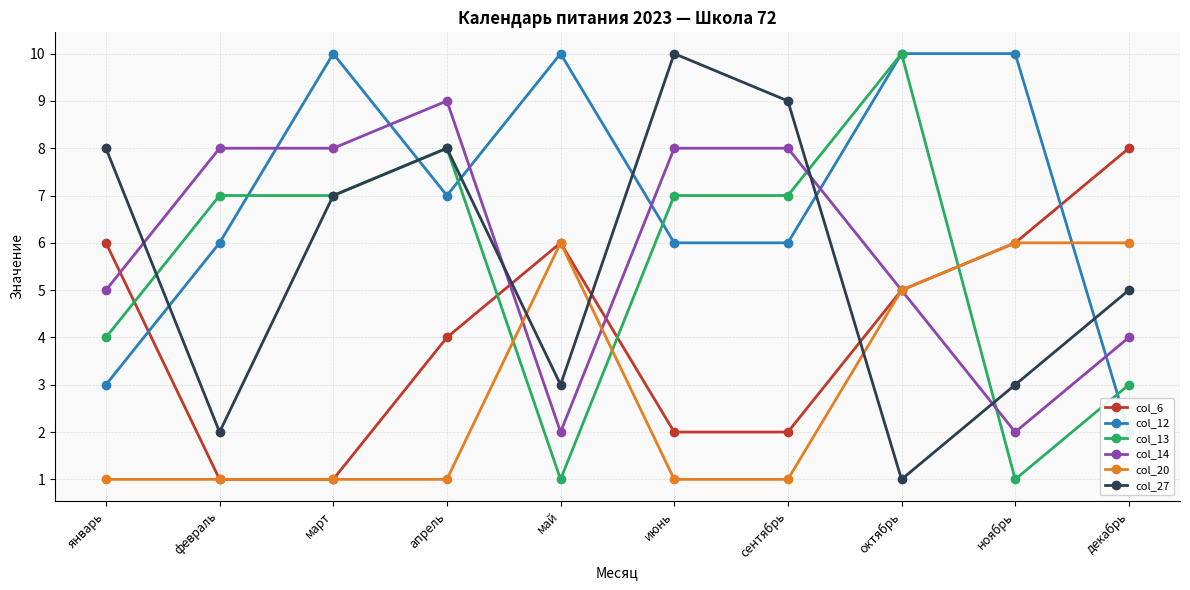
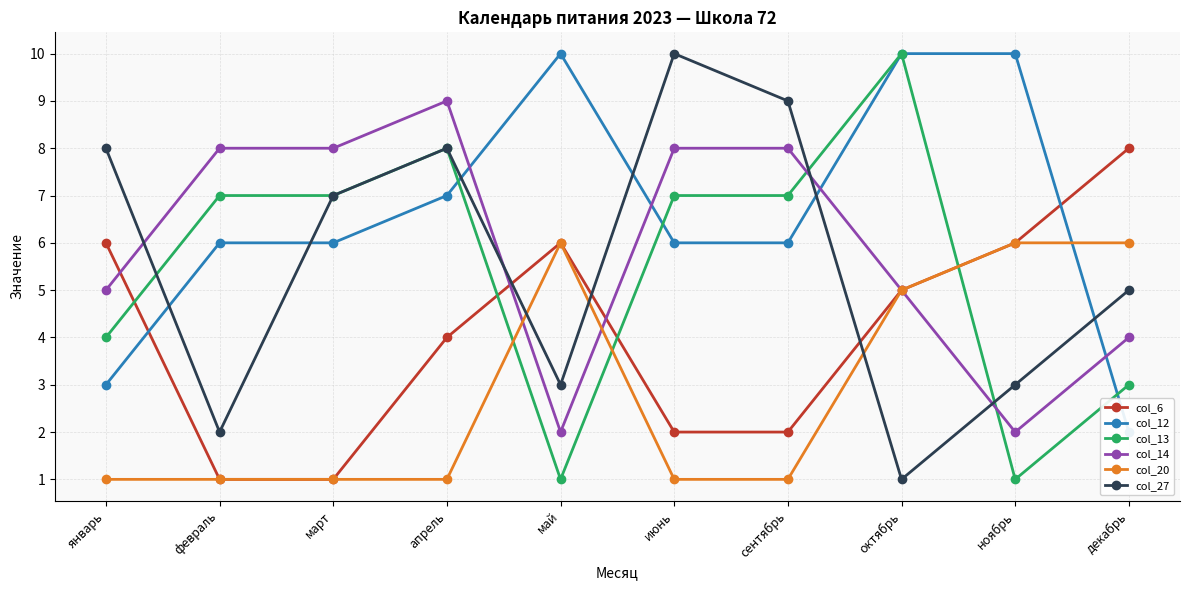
col_12, март: 10 -> 6
